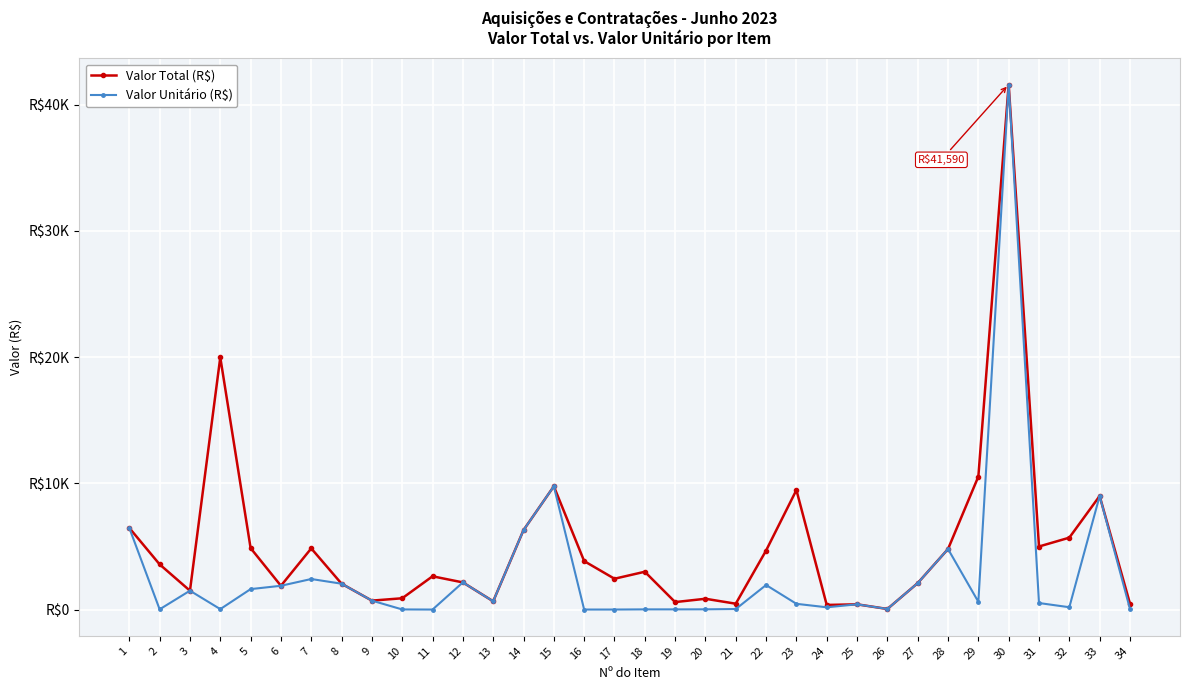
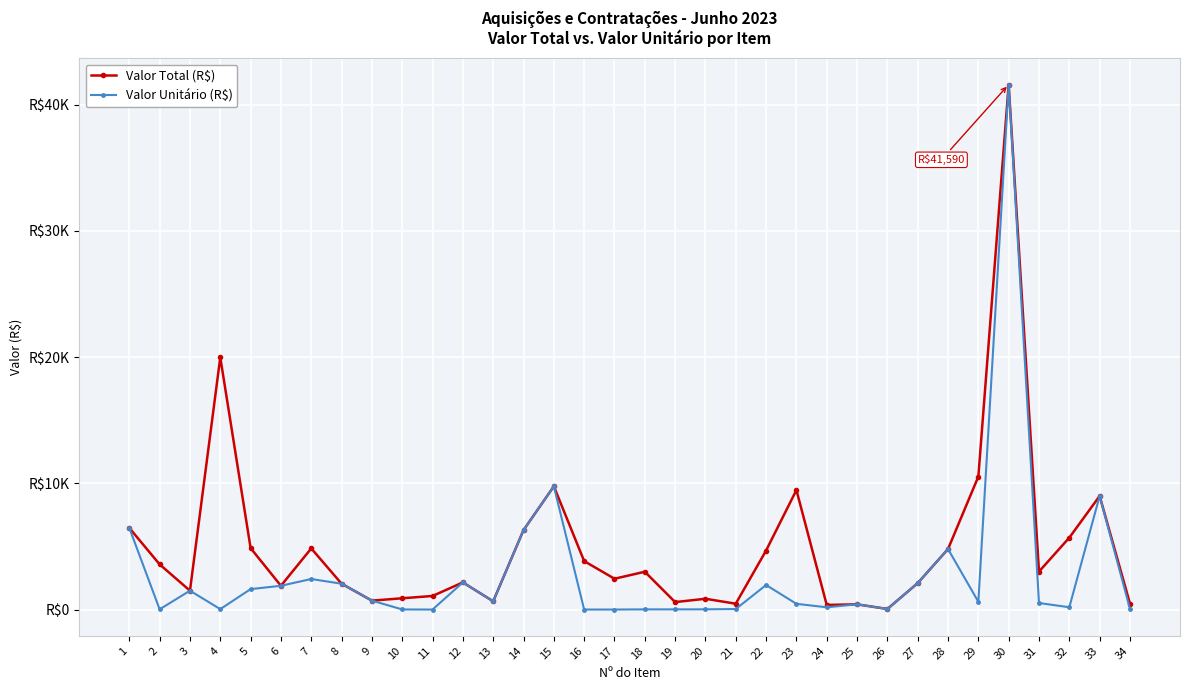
Valor Total (R$), 11: R$2600 -> R$1100
Valor Total (R$), 31: R$5000 -> R$3000
